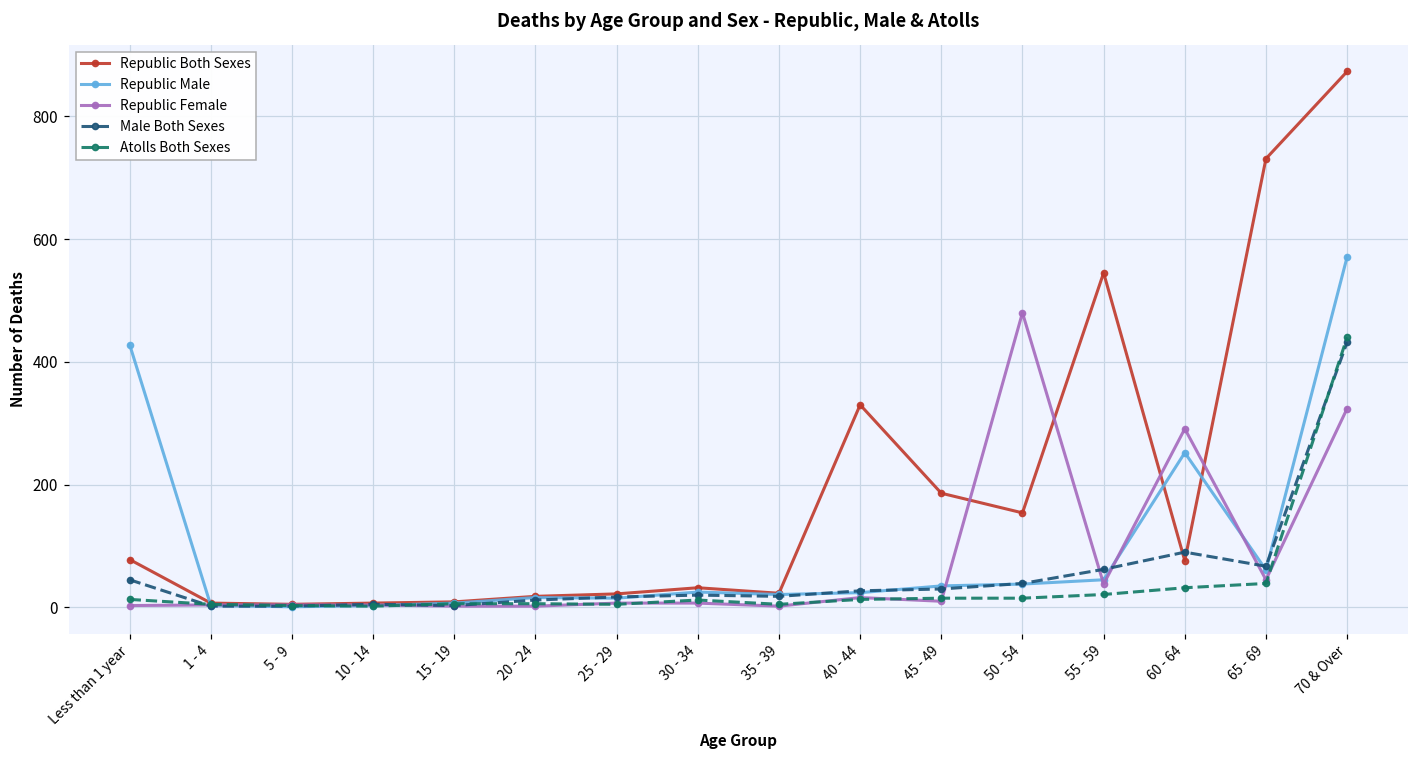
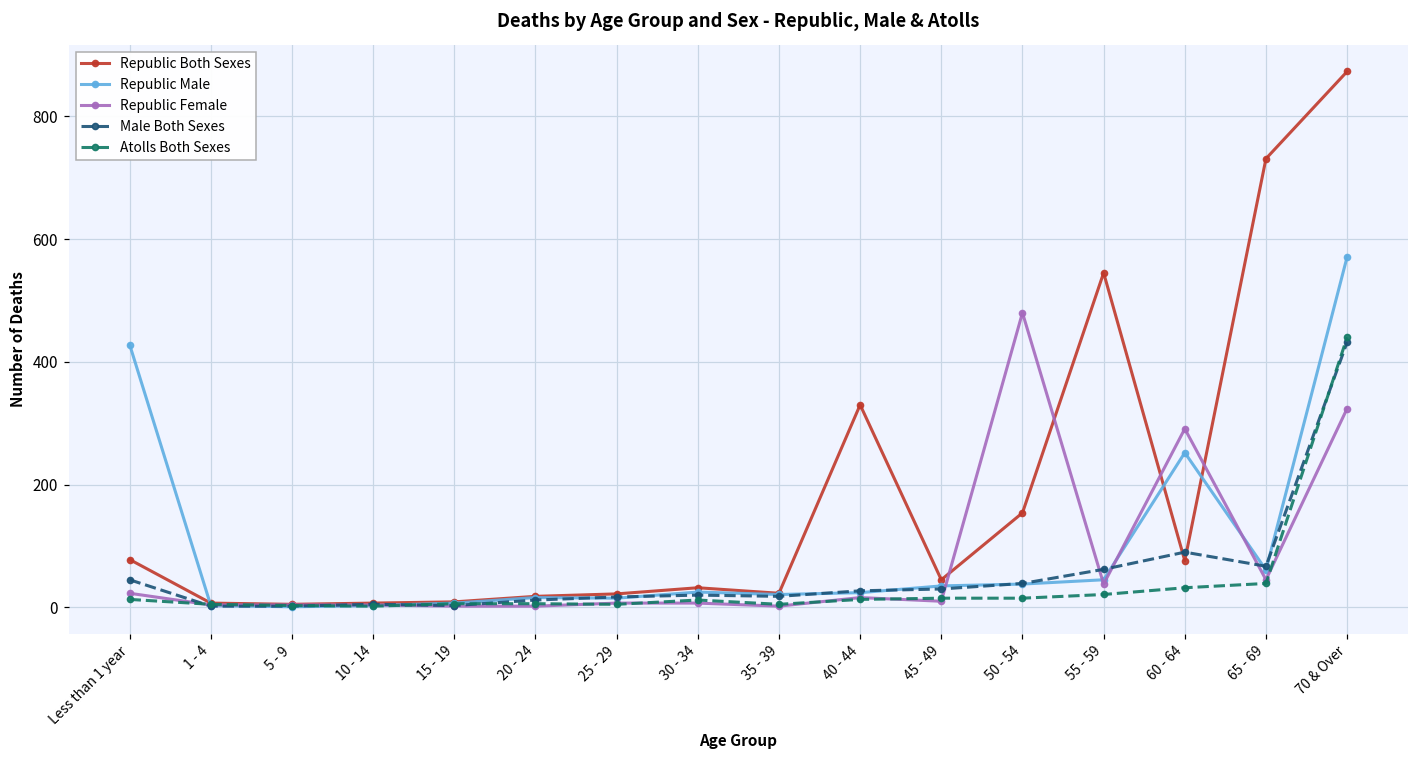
Republic Female, Less than 1 year: 0 -> 20
Republic Both Sexes, 45 - 49: 190 -> 50
